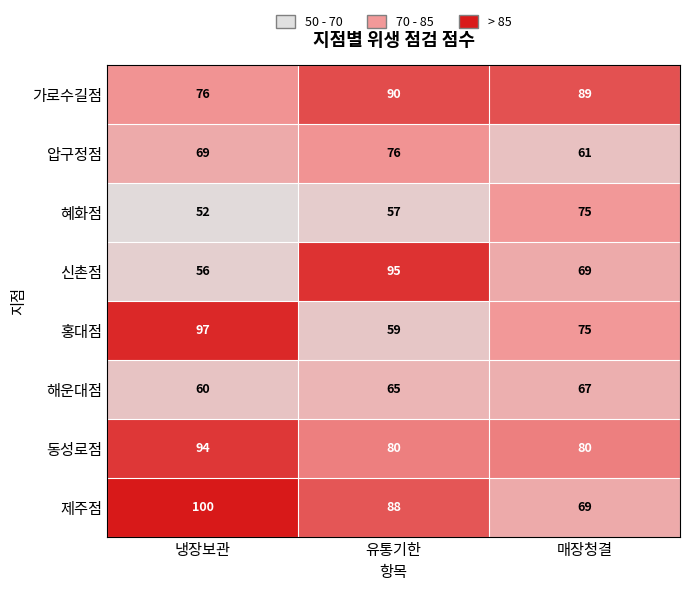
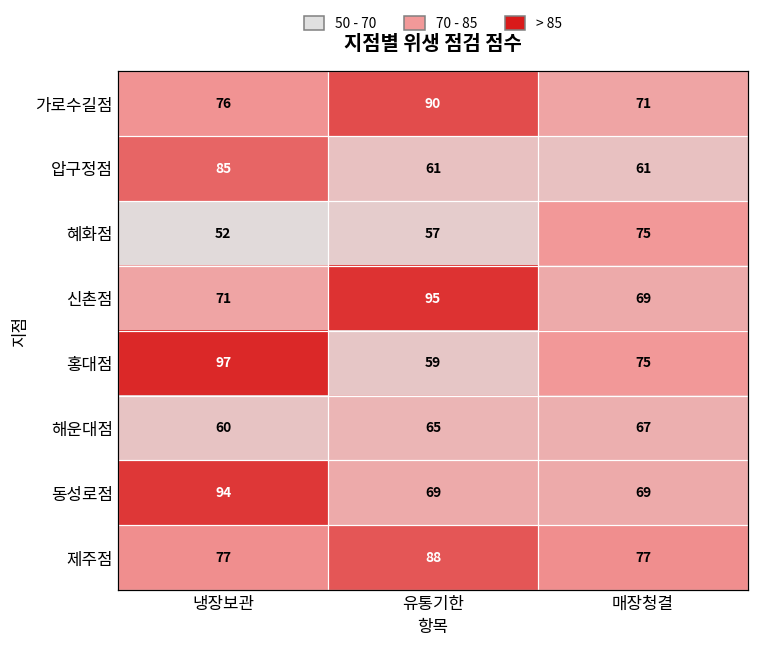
가로수길점, 매장청결: 89 -> 71
압구정점, 냉장보관: 69 -> 85
압구정점, 유통기한: 76 -> 61
신촌점, 냉장보관: 56 -> 71
동성로점, 유통기한: 80 -> 69
동성로점, 매장청결: 80 -> 69
제주점, 냉장보관: 100 -> 77
제주점, 매장청결: 69 -> 77
